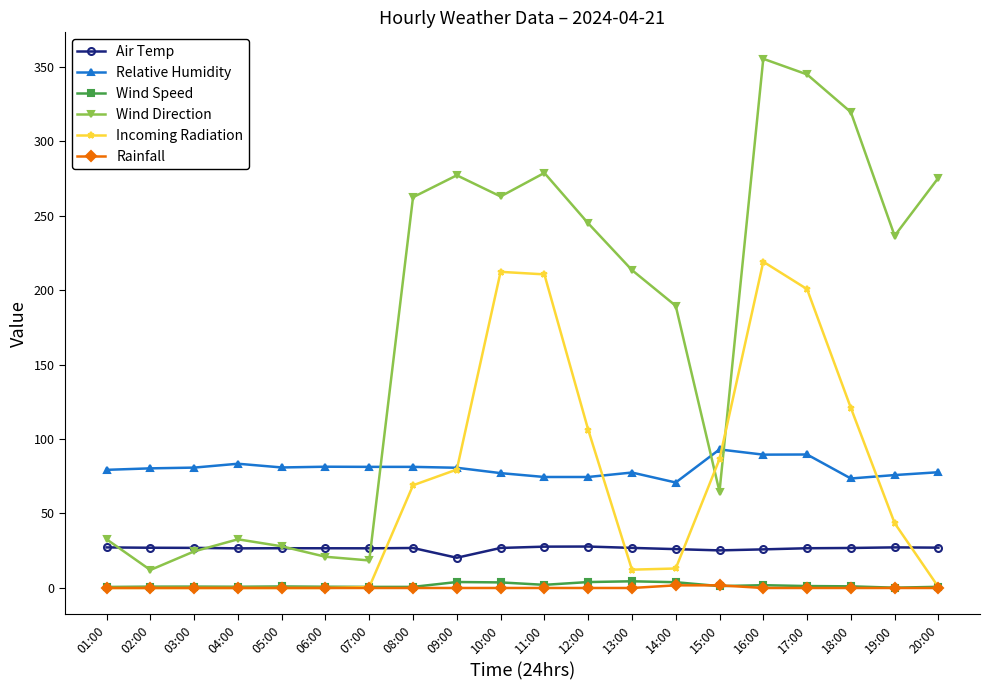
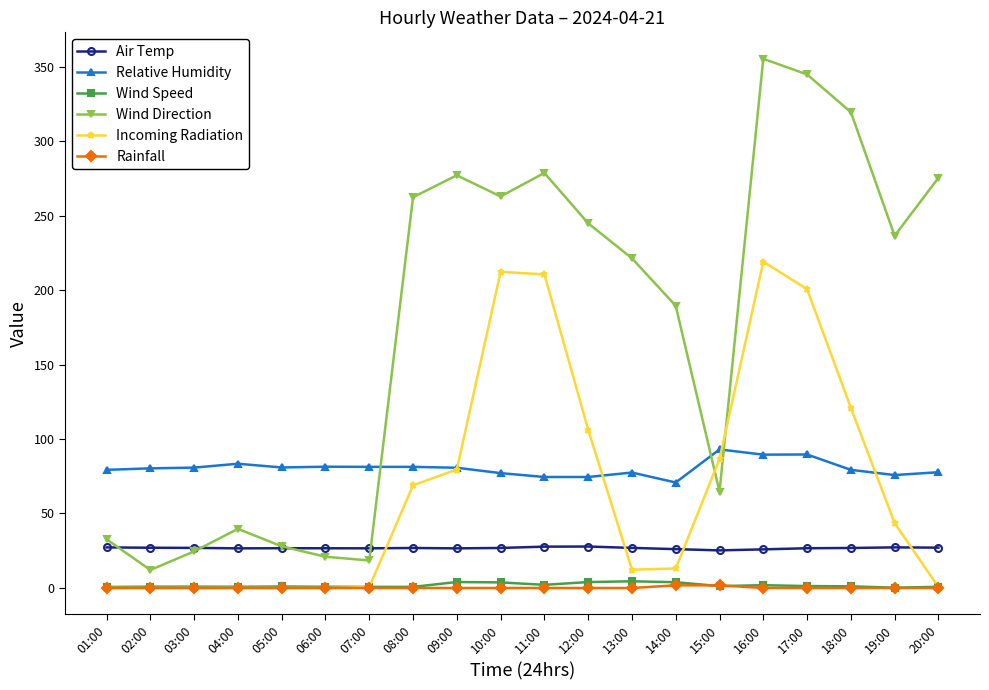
Wind Direction, 04:00: 33 -> 40
Air Temp, 09:00: 20 -> 27
Wind Direction, 13:00: 213 -> 221
Relative Humidity, 18:00: 74 -> 79
